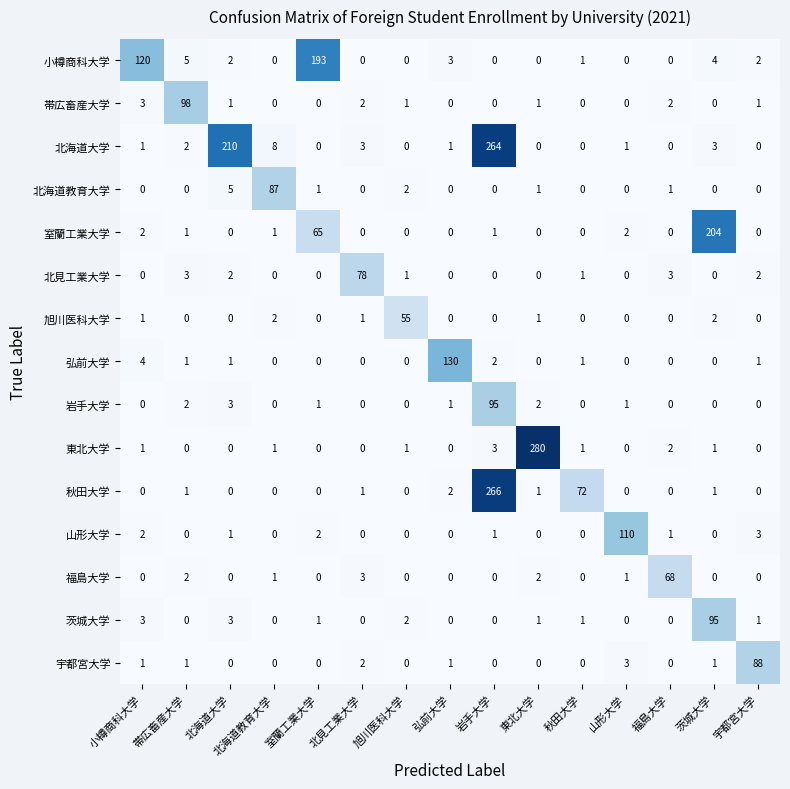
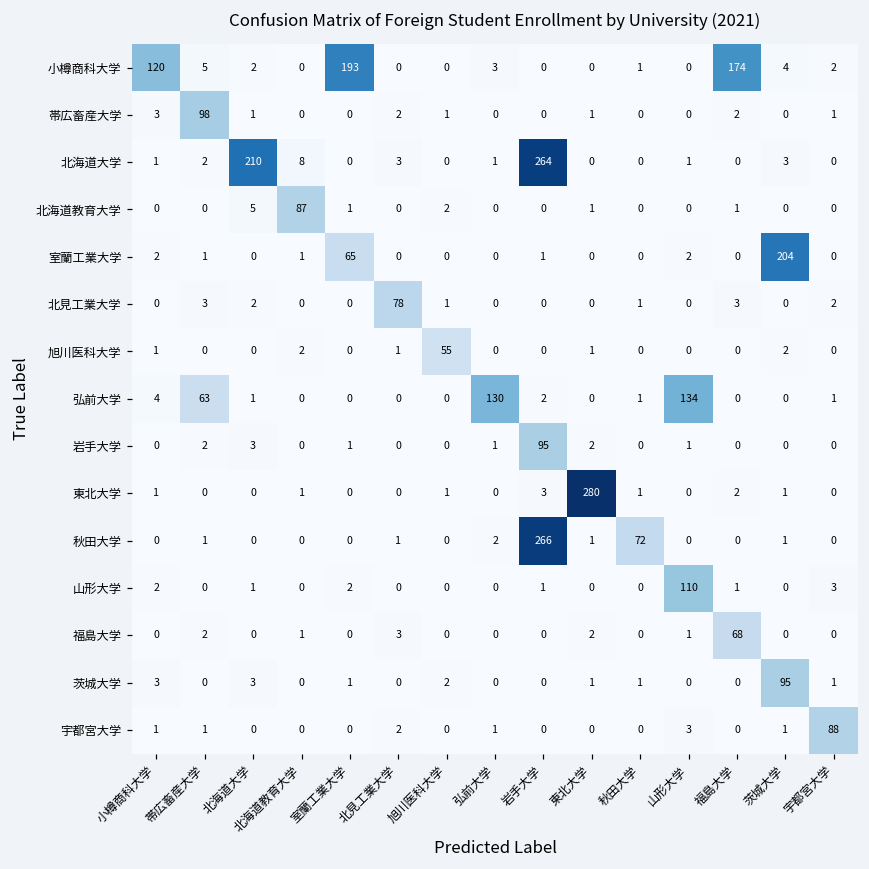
小樽商科大学, 福島大学: 0 -> 174
弘前大学, 帯広畜産大学: 1 -> 63
弘前大学, 山形大学: 0 -> 134
